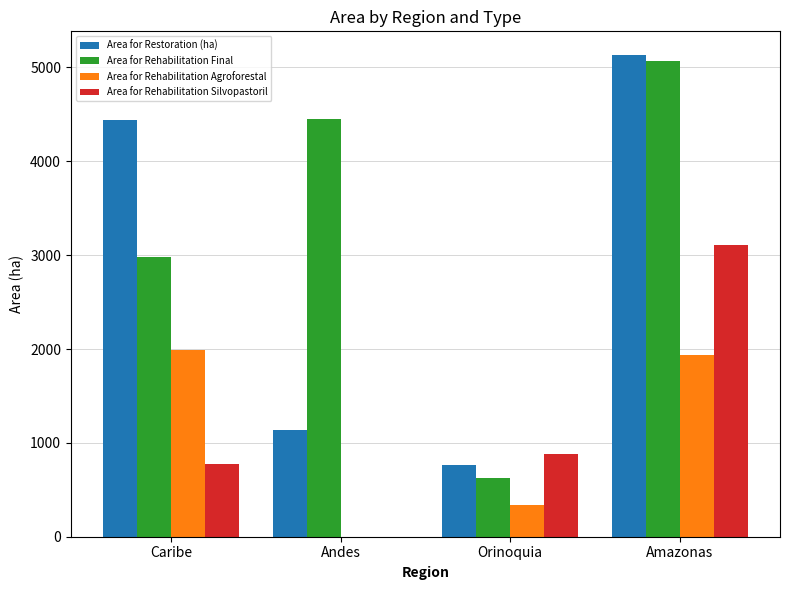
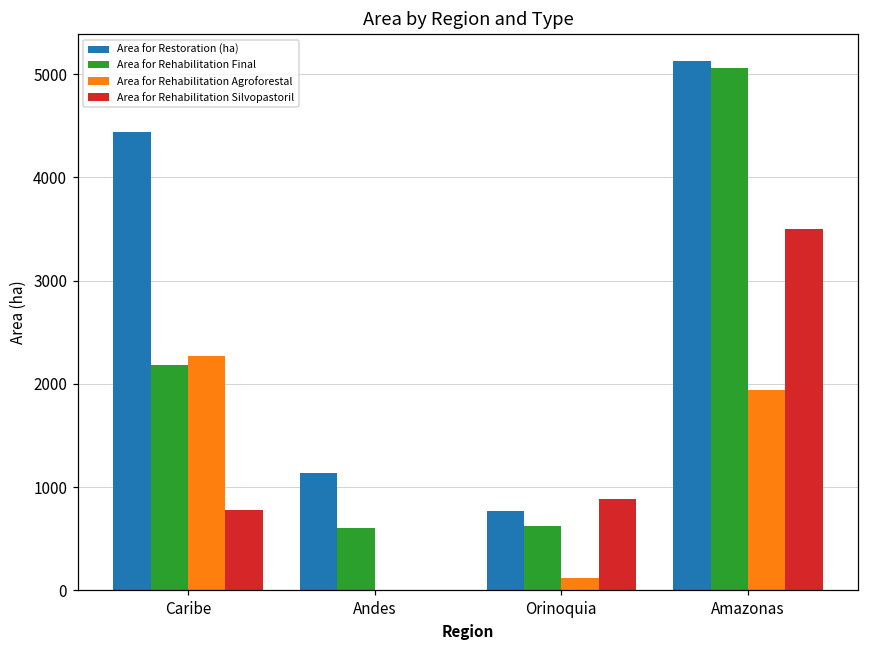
Area for Rehabilitation Final, Caribe: 3000 -> 2200
Area for Rehabilitation Agroforestal, Caribe: 2000 -> 2300
Area for Rehabilitation Final, Andes: 4400 -> 600
Area for Rehabilitation Agroforestal, Orinoquia: 300 -> 100
Area for Rehabilitation Silvopastoril, Amazonas: 3100 -> 3500
